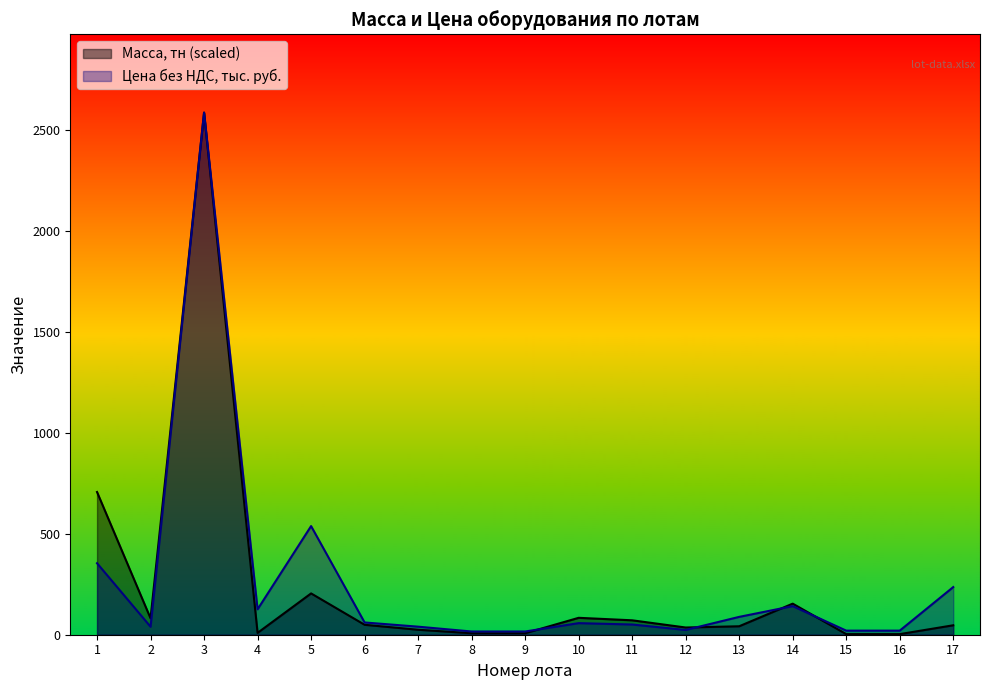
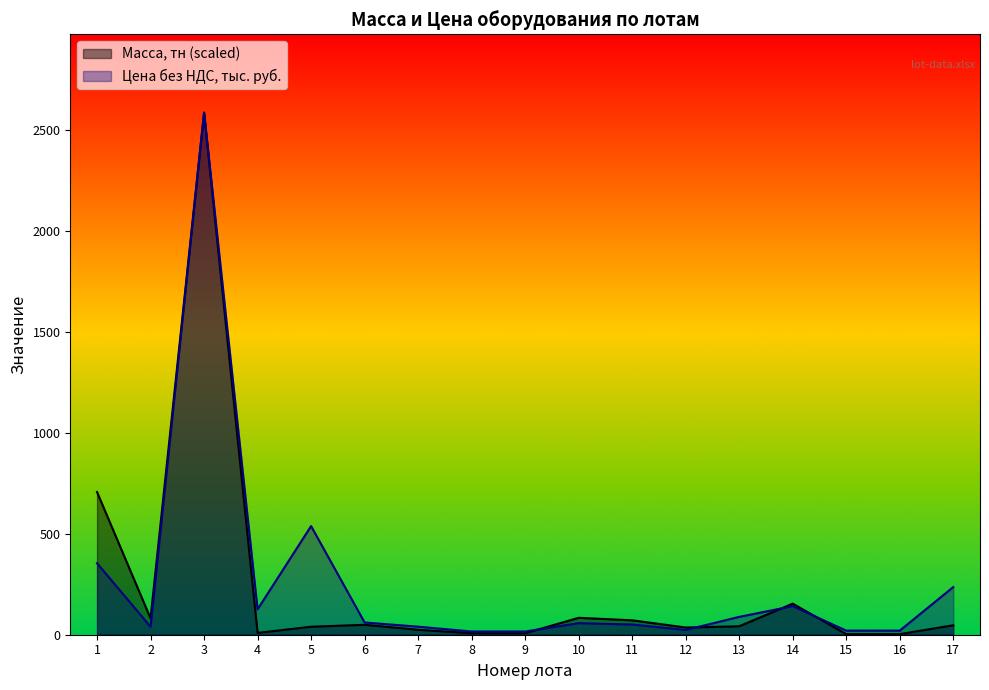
Масса, тн (scaled), 5: 200 -> 40
